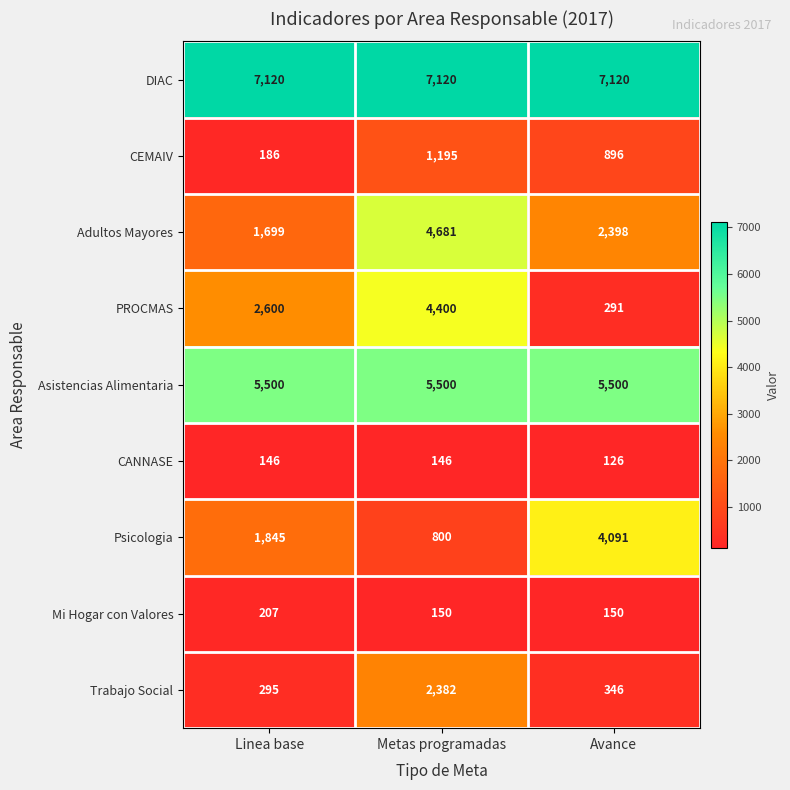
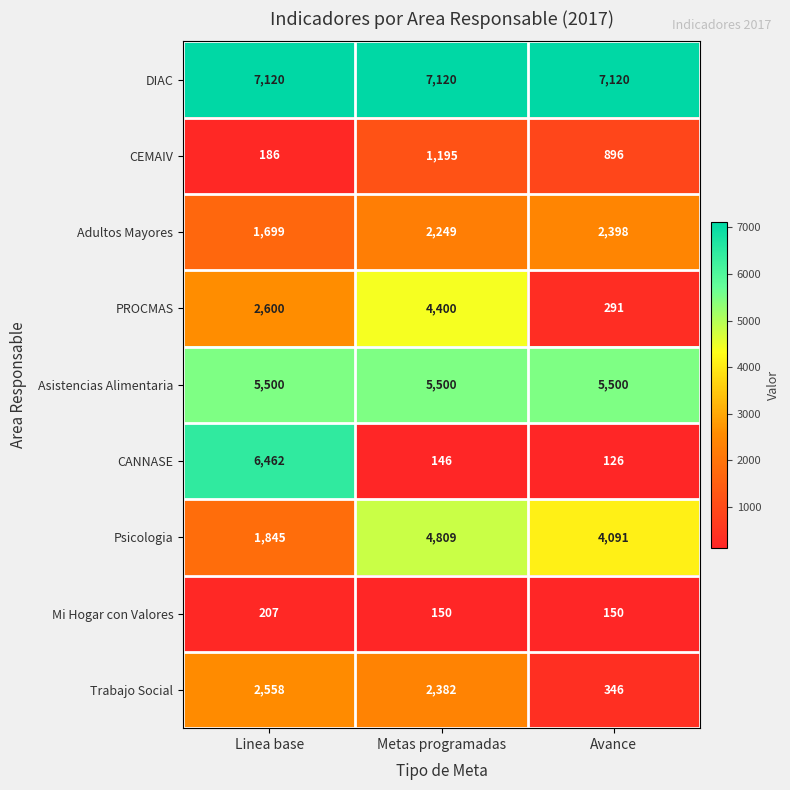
Adultos Mayores, Metas programadas: 4,681 -> 2,249
CANNASE, Linea base: 146 -> 6,462
Psicologia, Metas programadas: 800 -> 4,809
Trabajo Social, Linea base: 295 -> 2,558
